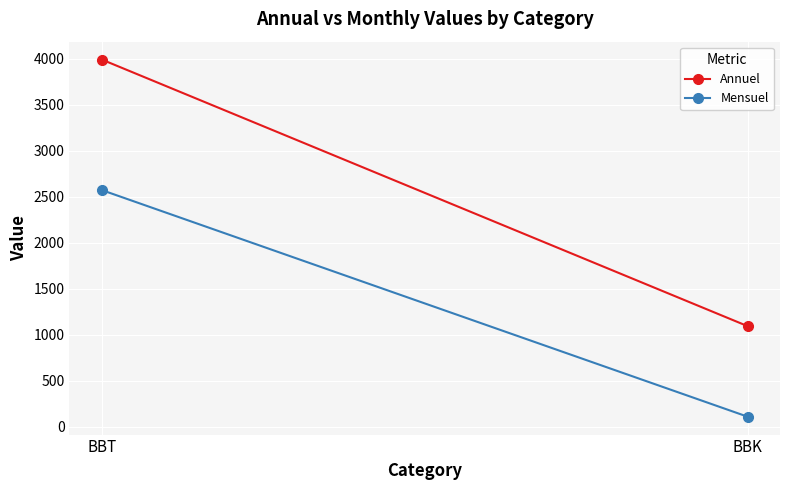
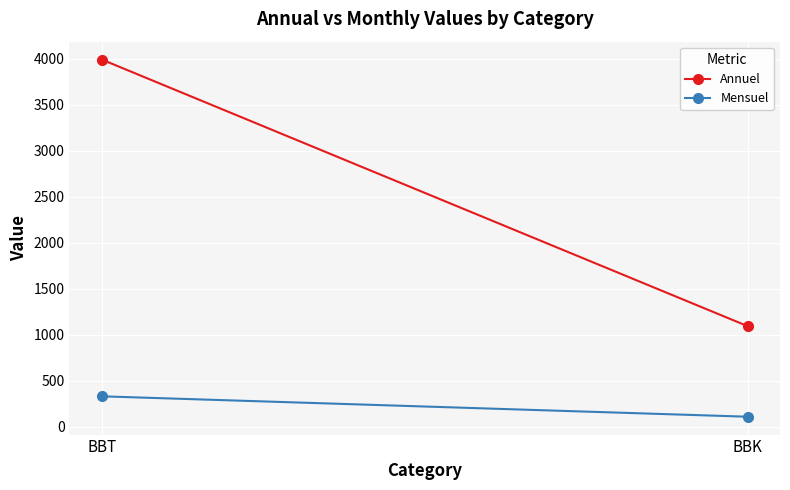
Mensuel, BBT: 2600 -> 300
